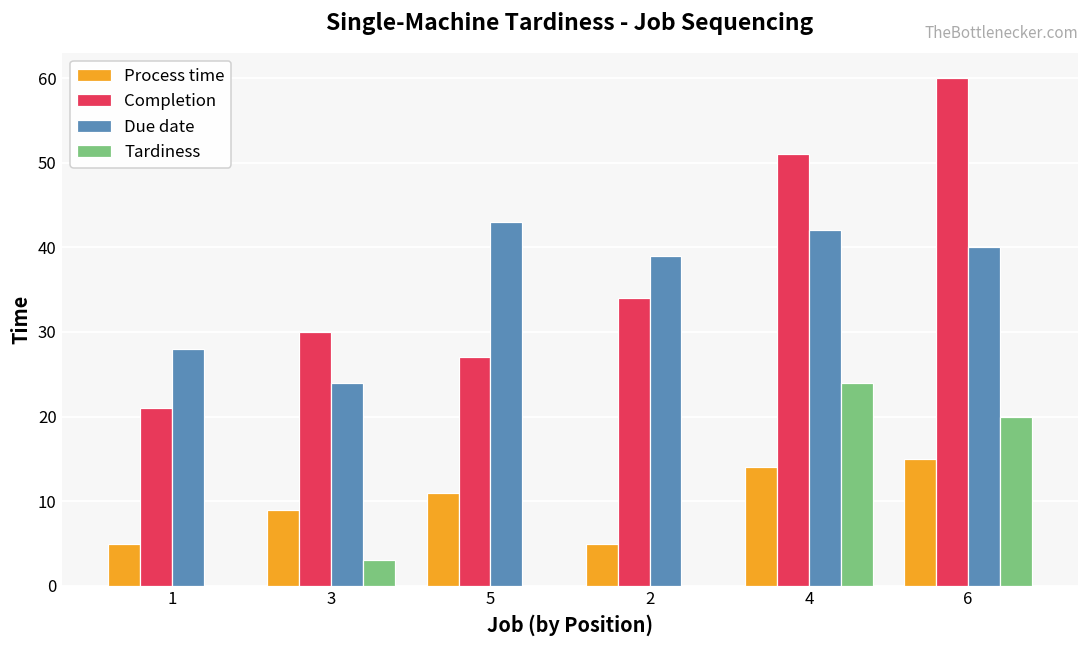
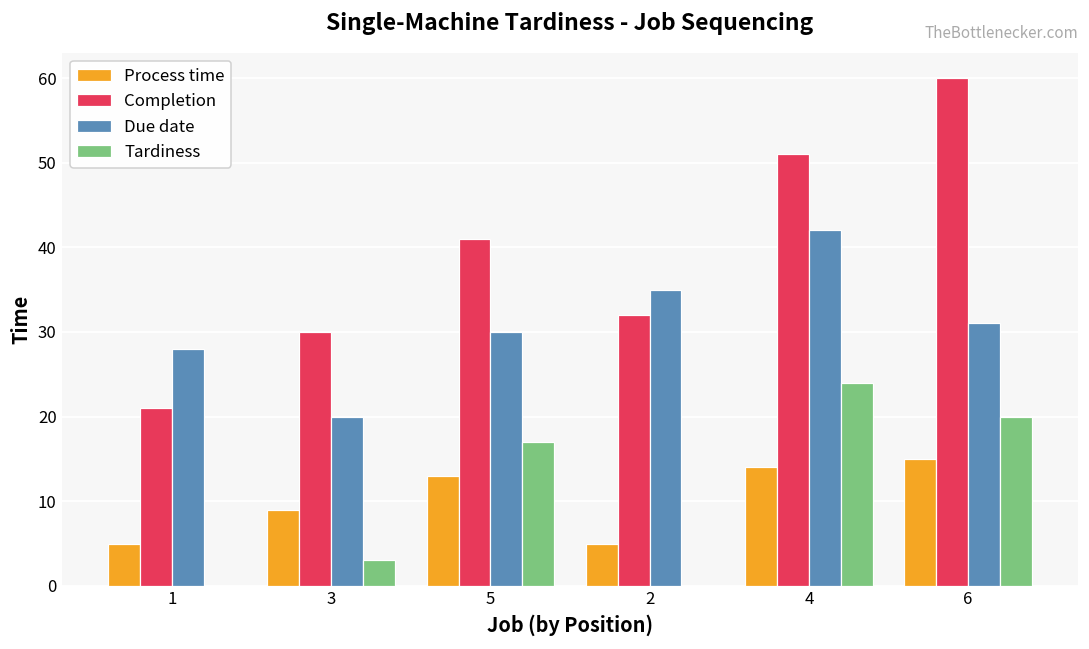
Due date, 3: 24 -> 20
Process time, 5: 11 -> 13
Completion, 5: 27 -> 41
Due date, 5: 43 -> 30
Tardiness, 5: 0 -> 17
Completion, 2: 34 -> 32
Due date, 2: 39 -> 35
Due date, 6: 40 -> 31
